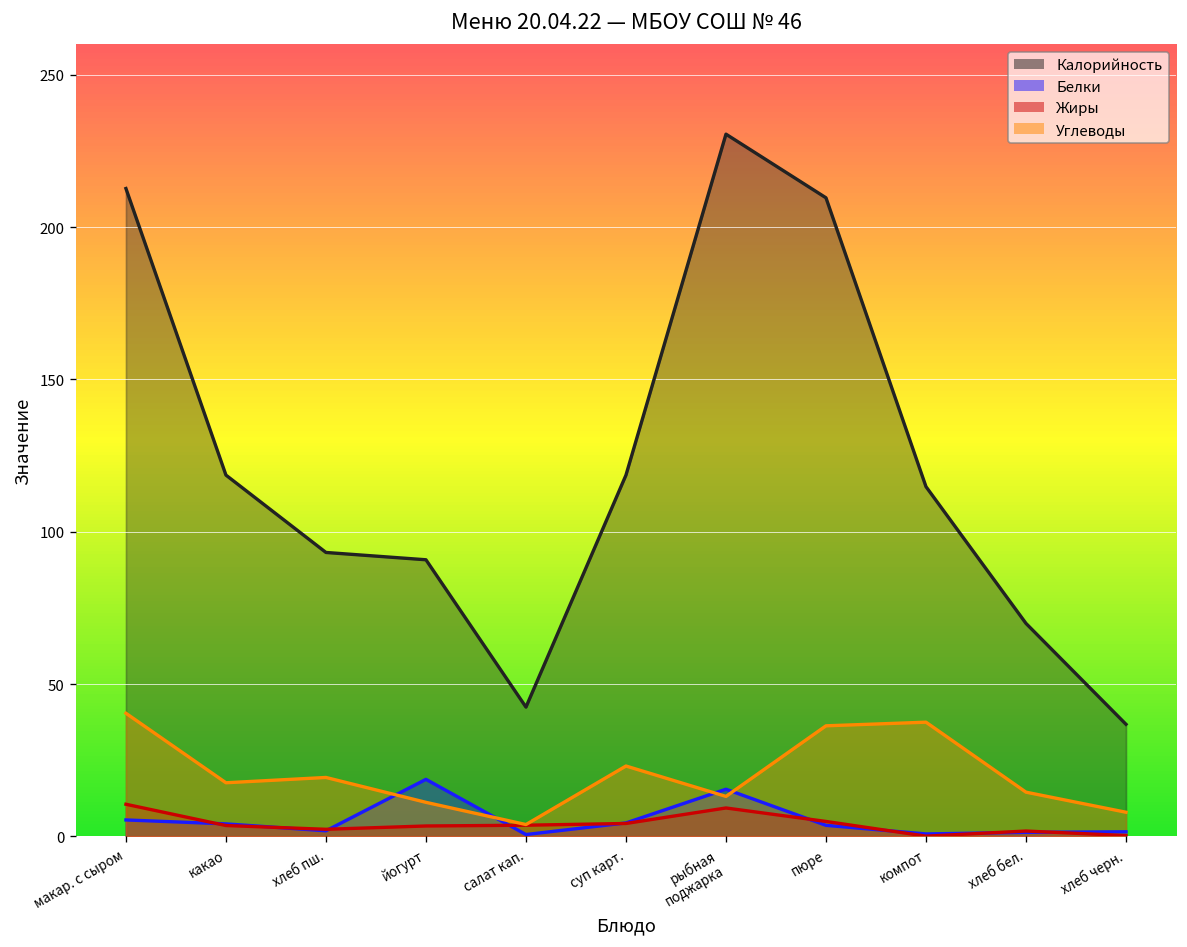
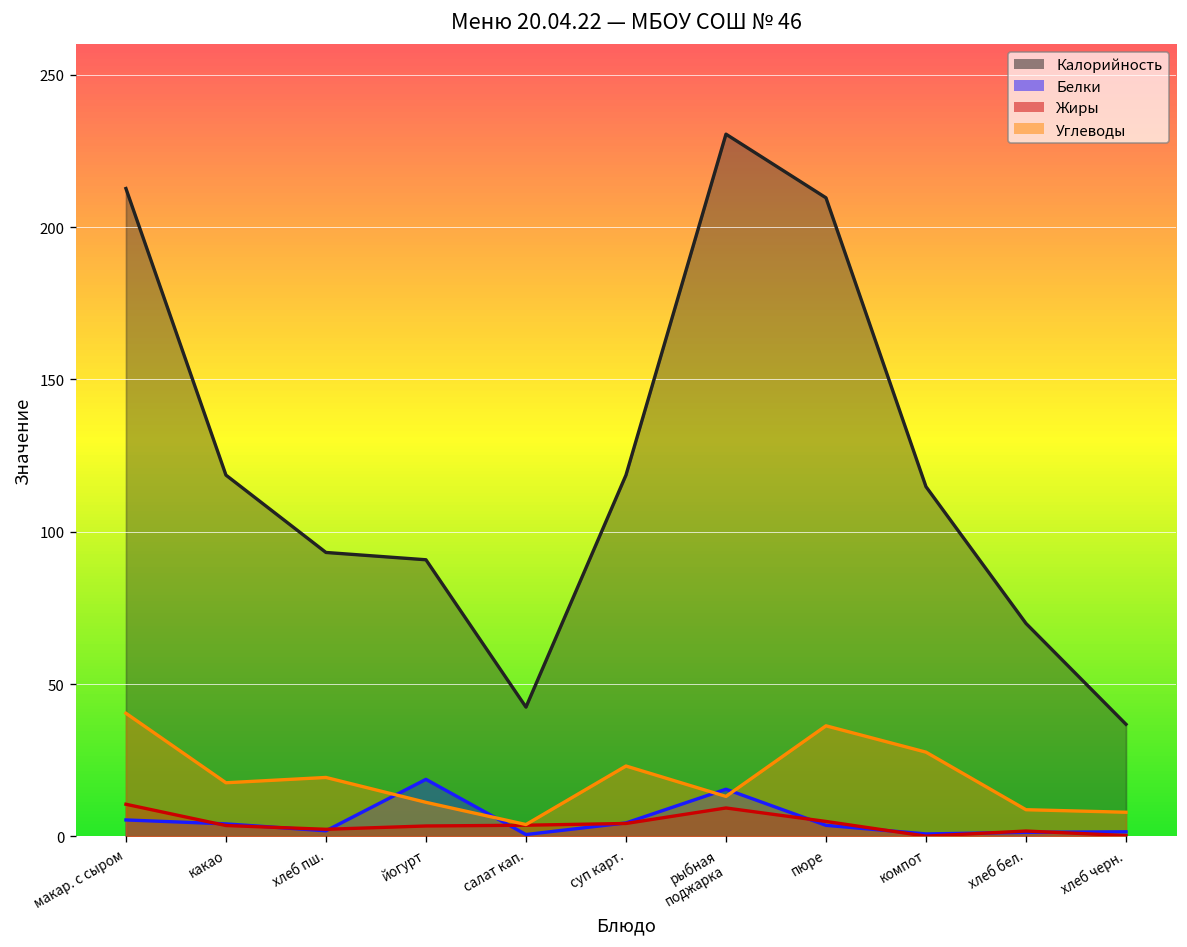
Углеводы, компот: 37 -> 28
Углеводы, хлеб бел.: 14 -> 9
